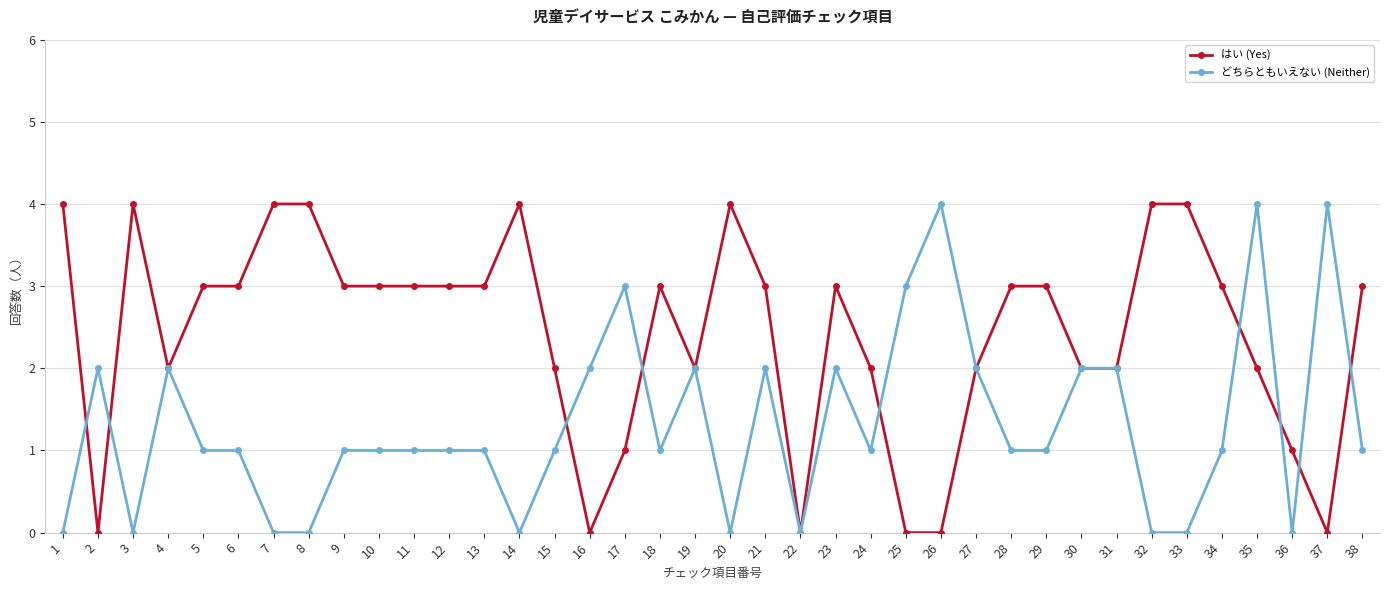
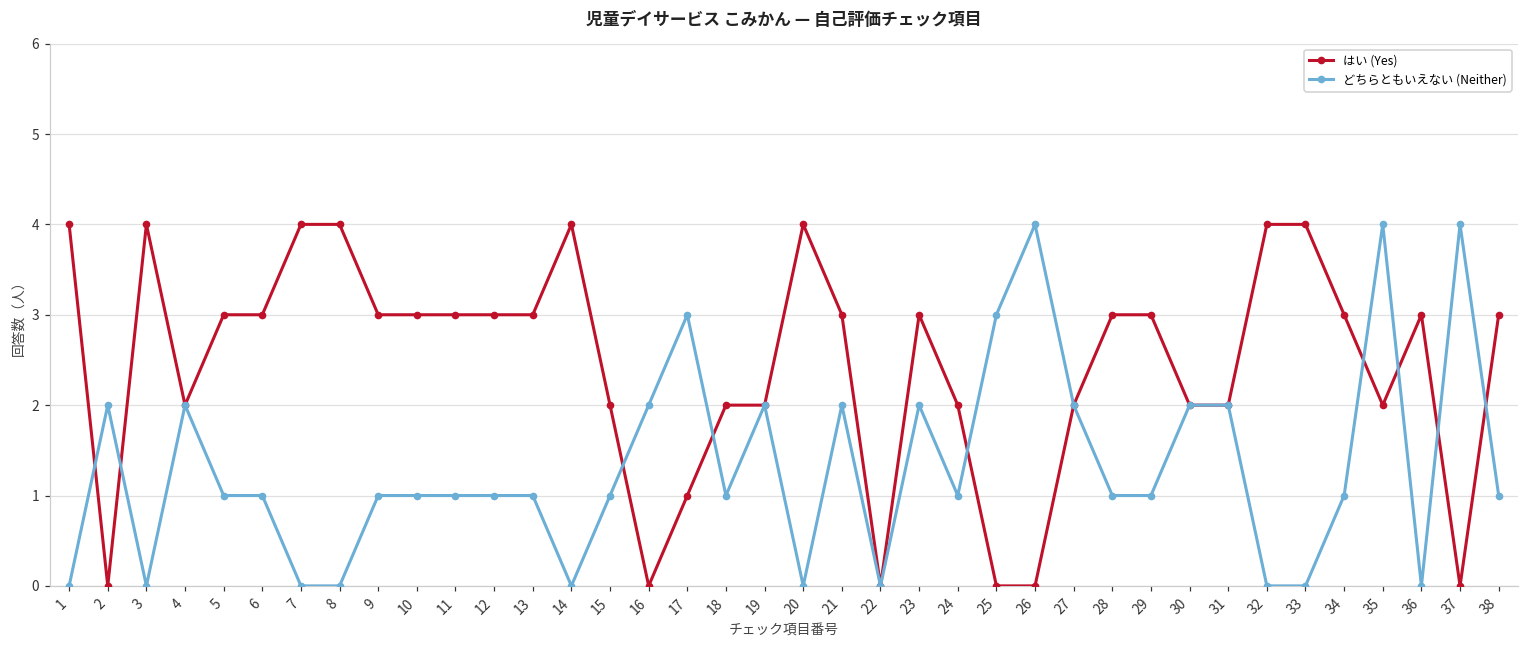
はい (Yes), 18: 3 -> 2
はい (Yes), 36: 1 -> 3
